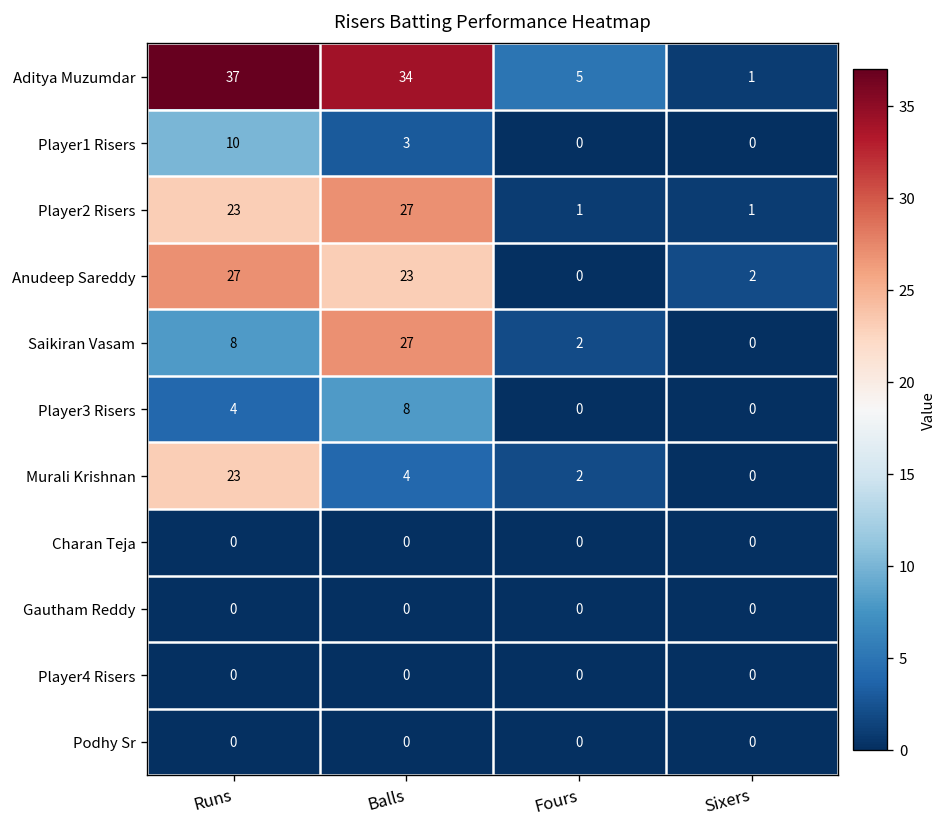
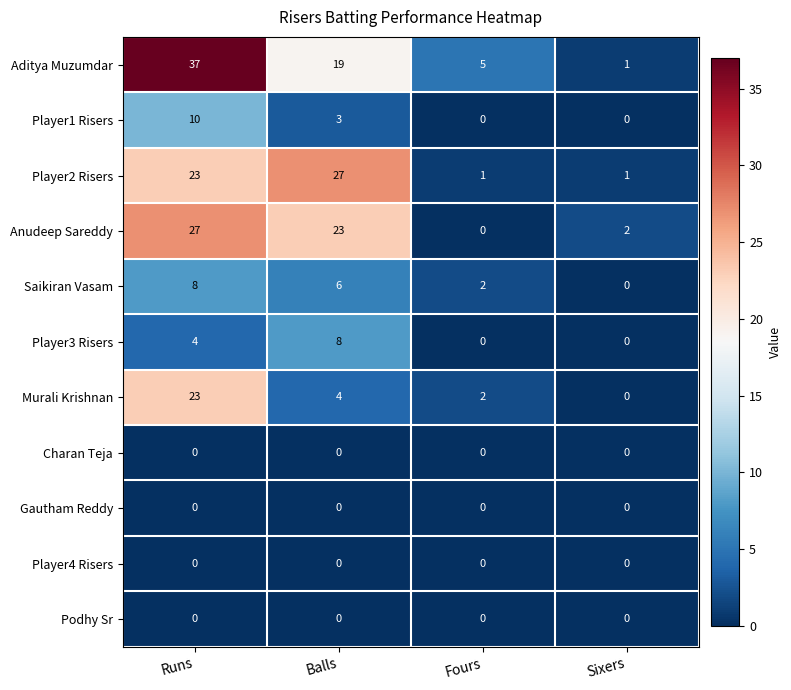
Aditya Muzumdar, Balls: 34 -> 19
Saikiran Vasam, Balls: 27 -> 6
